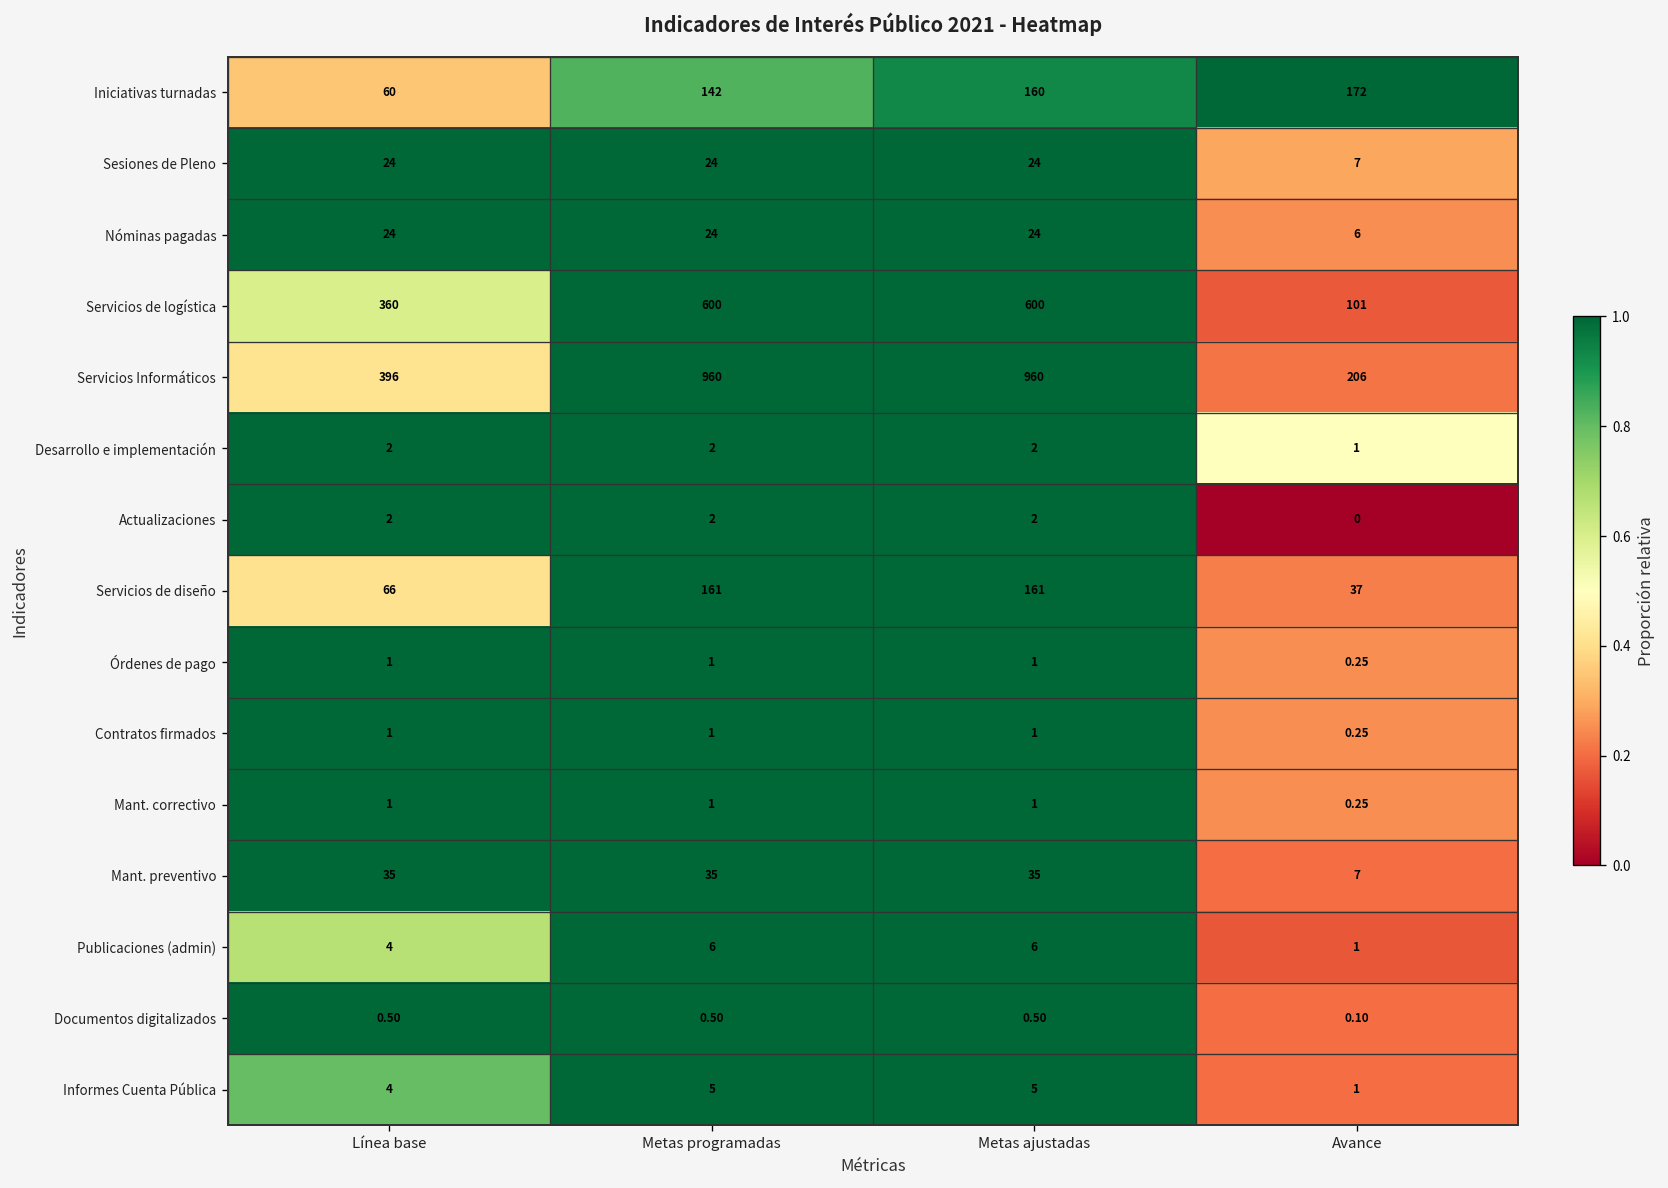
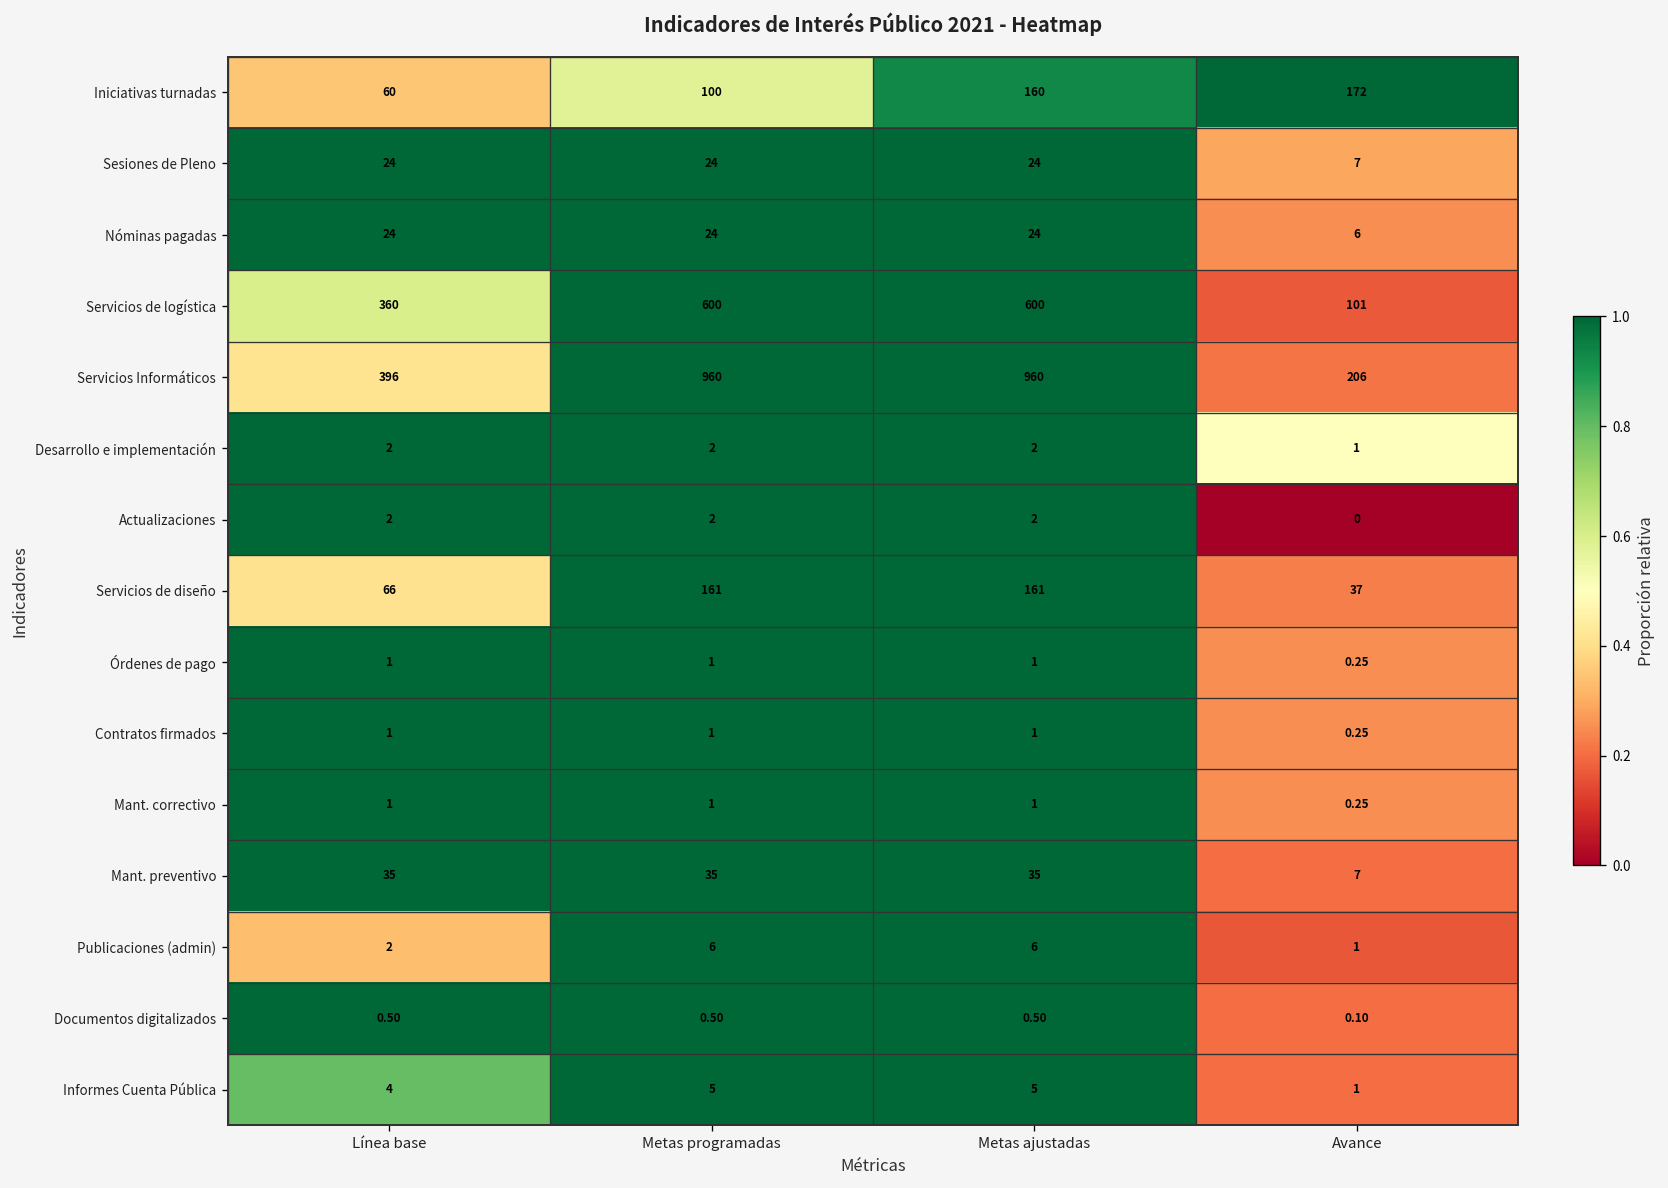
Iniciativas turnadas, Metas programadas: 142 -> 100
Publicaciones (admin), Línea base: 4 -> 2
